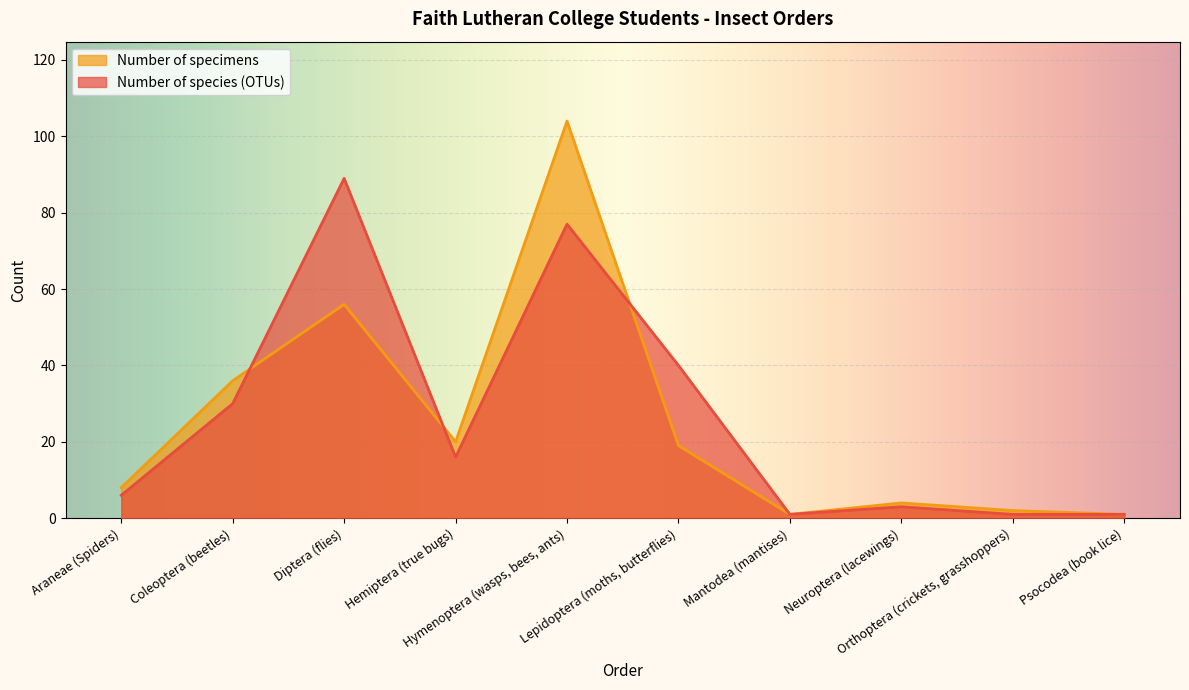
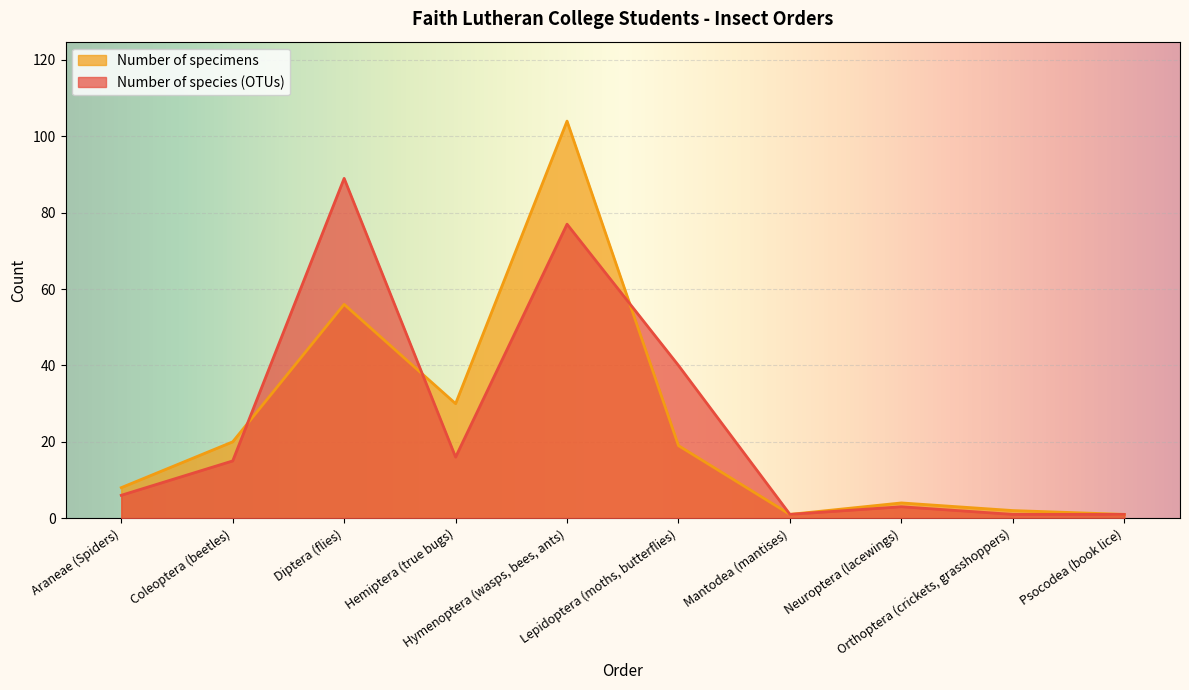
Number of specimens, Coleoptera (beetles): 36 -> 20
Number of species (OTUs), Coleoptera (beetles): 30 -> 15
Number of specimens, Hemiptera (true bugs): 20 -> 30
